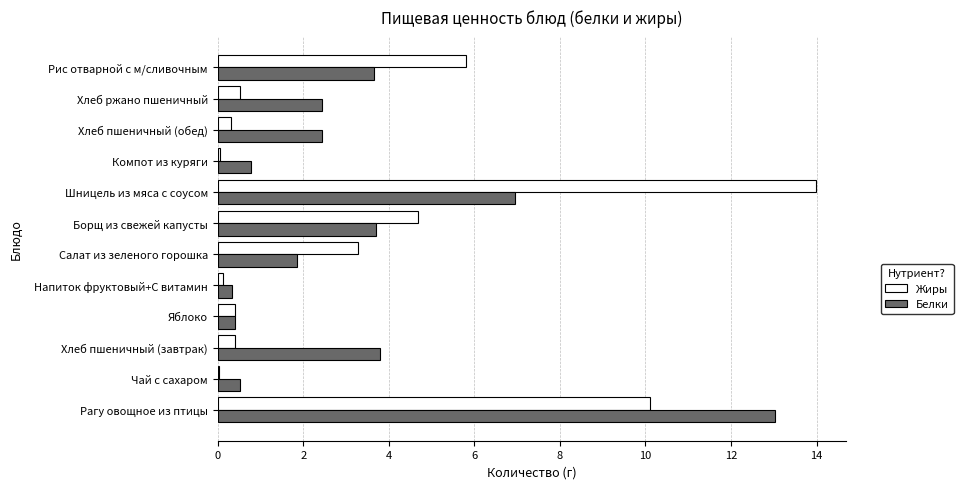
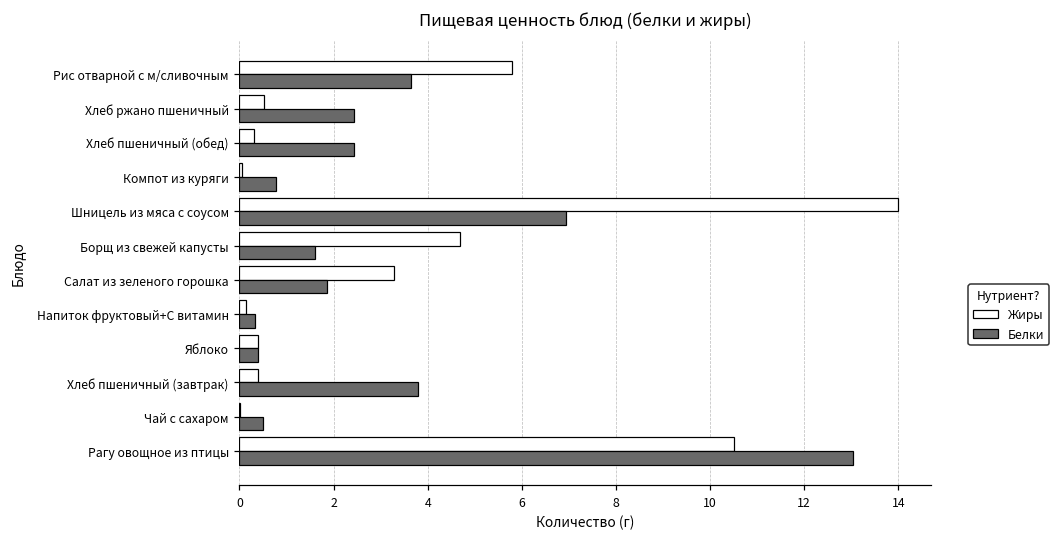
Белки, Борщ из свежей капусты: 3.7 -> 1.6
Жиры, Рагу овощное из птицы: 10.1 -> 10.5
